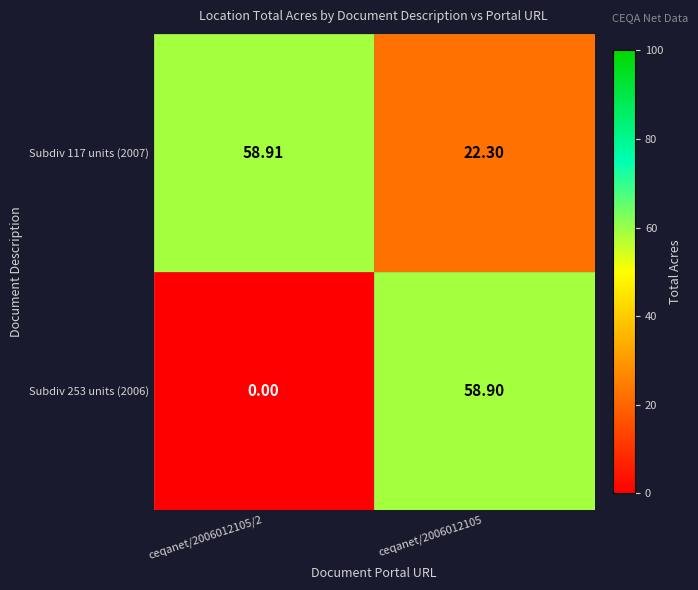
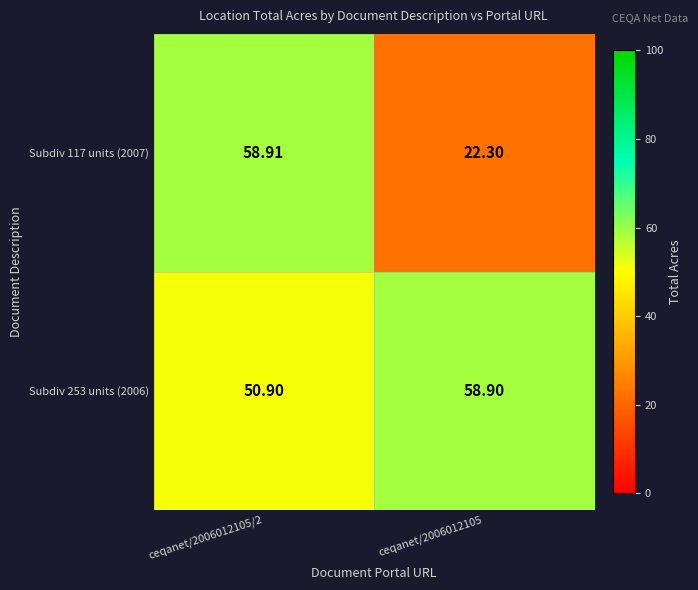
Subdiv 253 units (2006), ceqanet/2006012105/2: 0.00 -> 50.90
